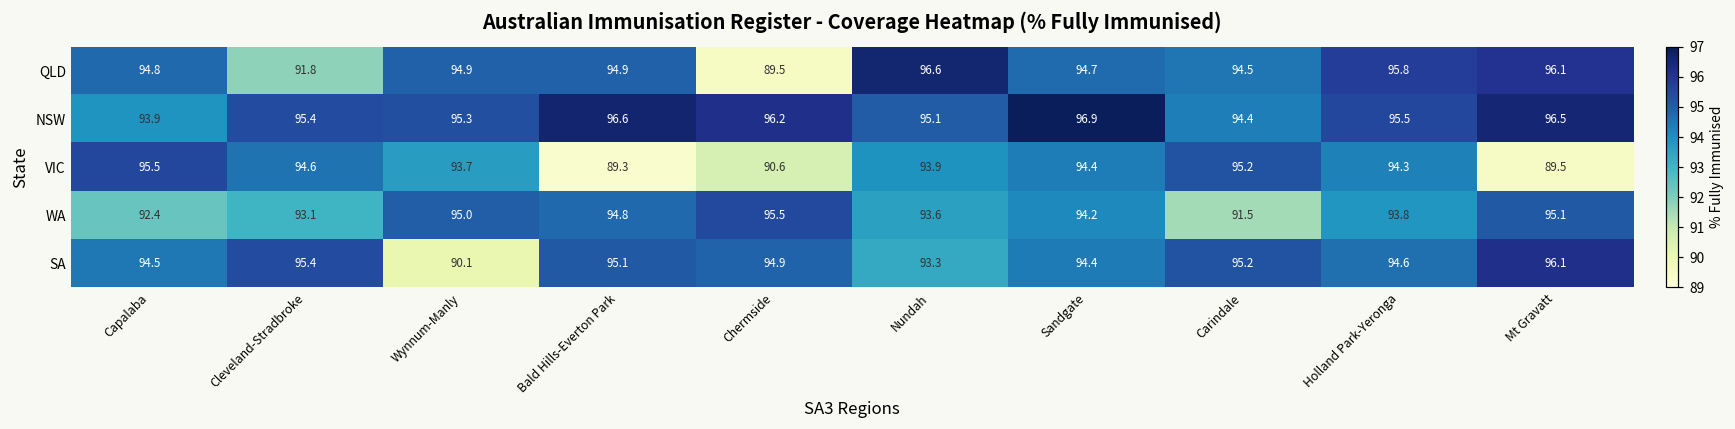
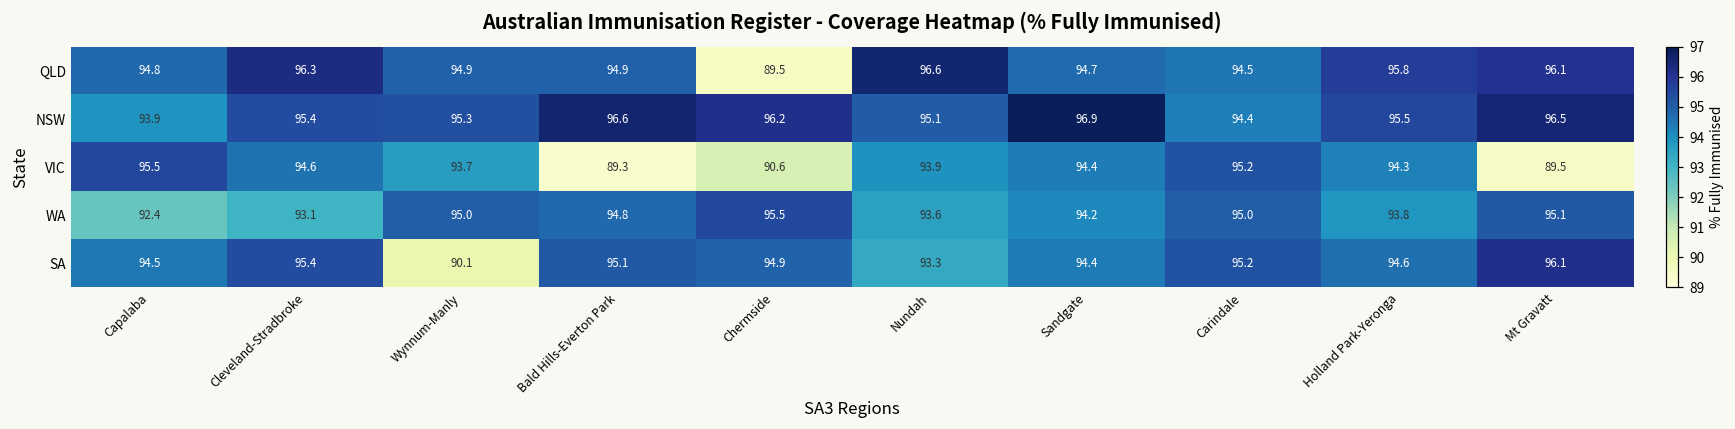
QLD, Cleveland-Stradbroke: 91.8 -> 96.3
WA, Carindale: 91.5 -> 95.0
